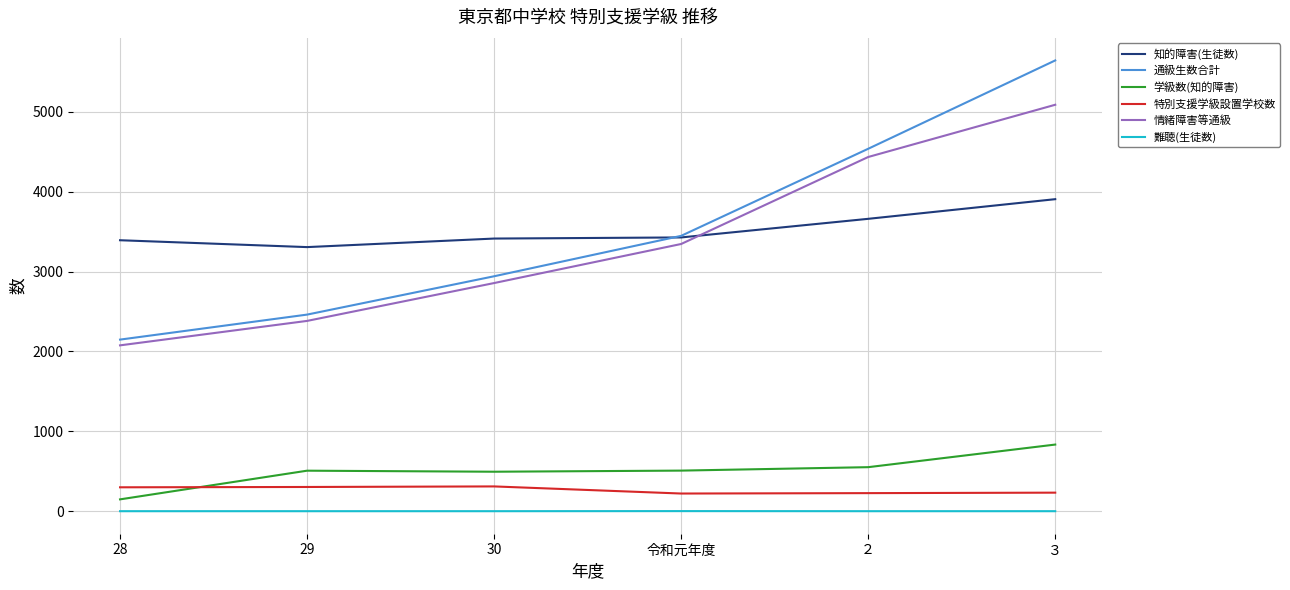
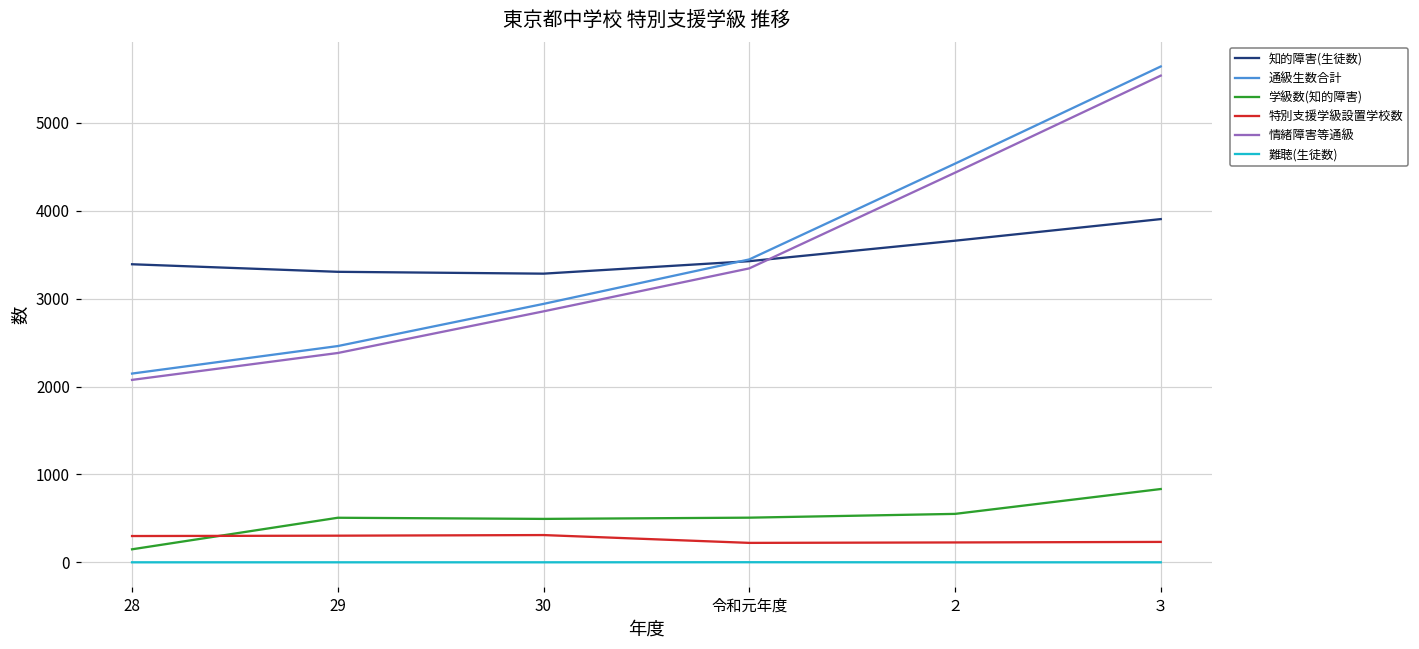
知的障害(生徒数), 30: 3400 -> 3300
情緒障害等通級, ３: 5100 -> 5500
